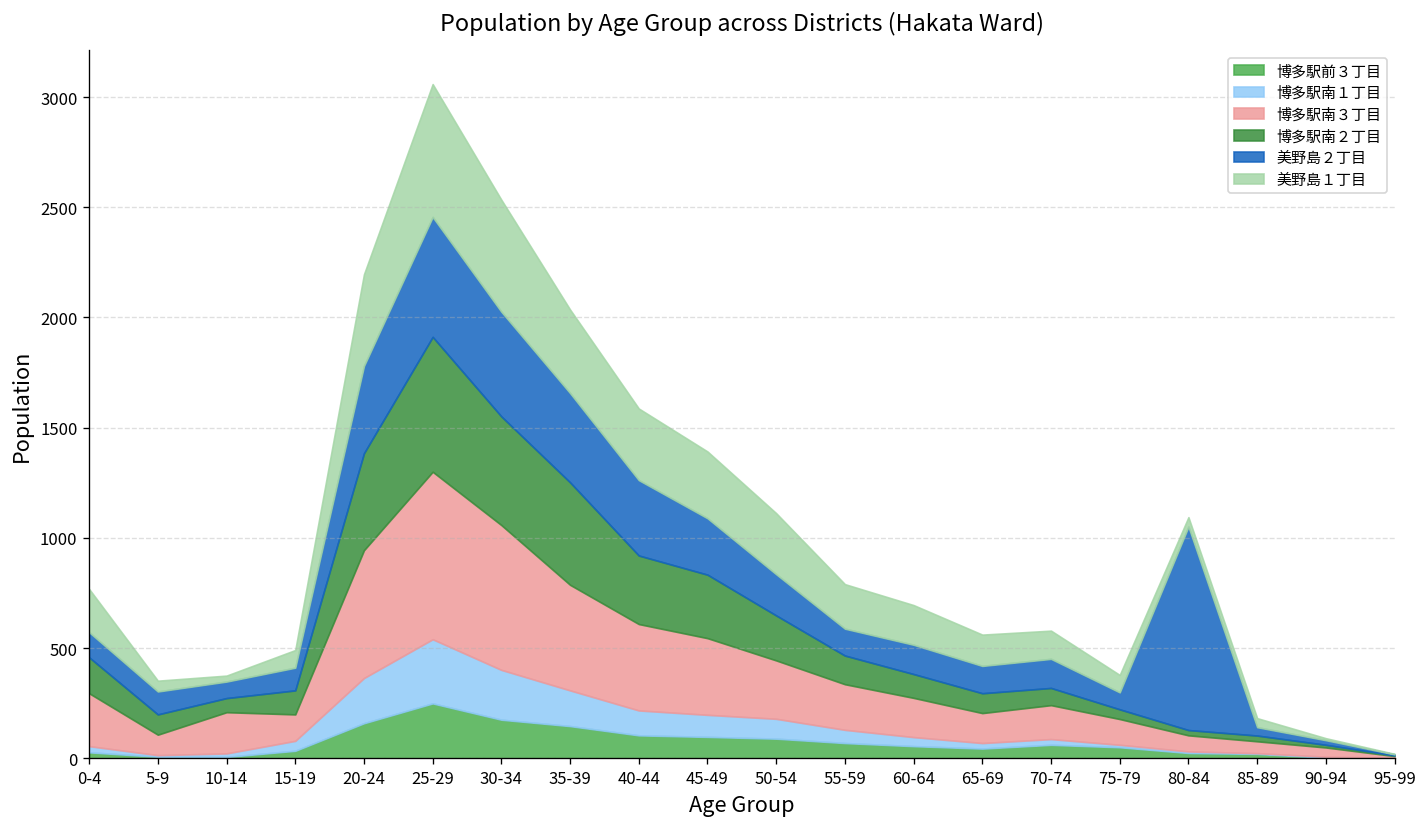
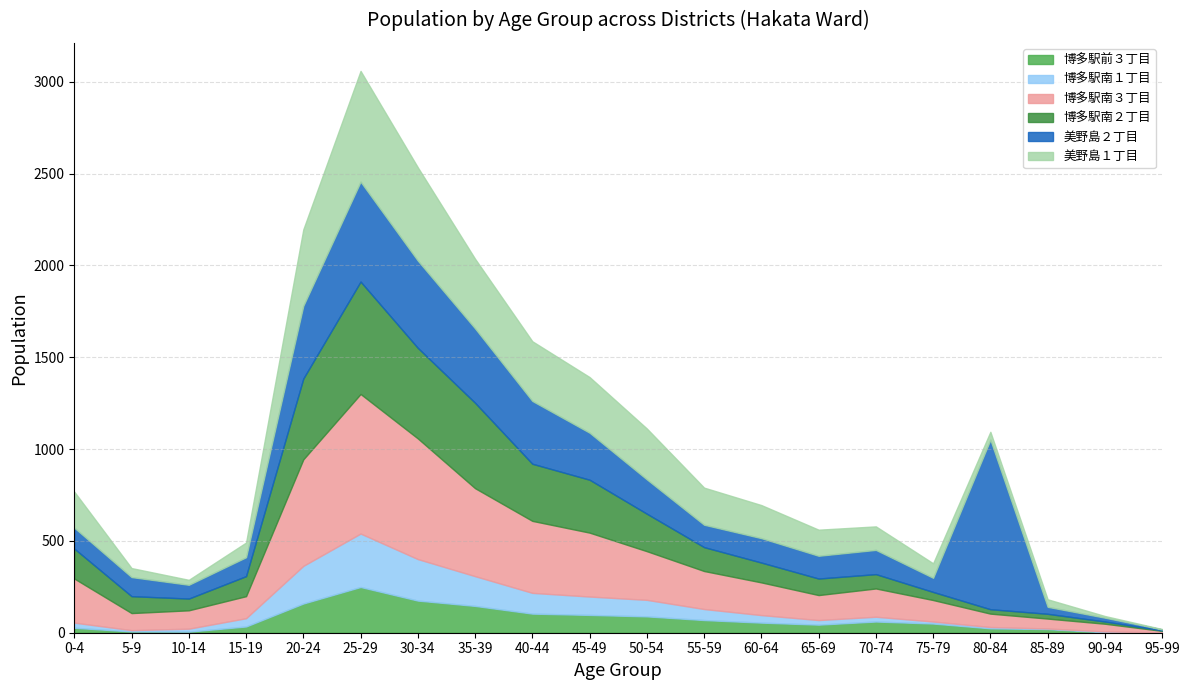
博多駅南３丁目, 10-14: 190 -> 100
